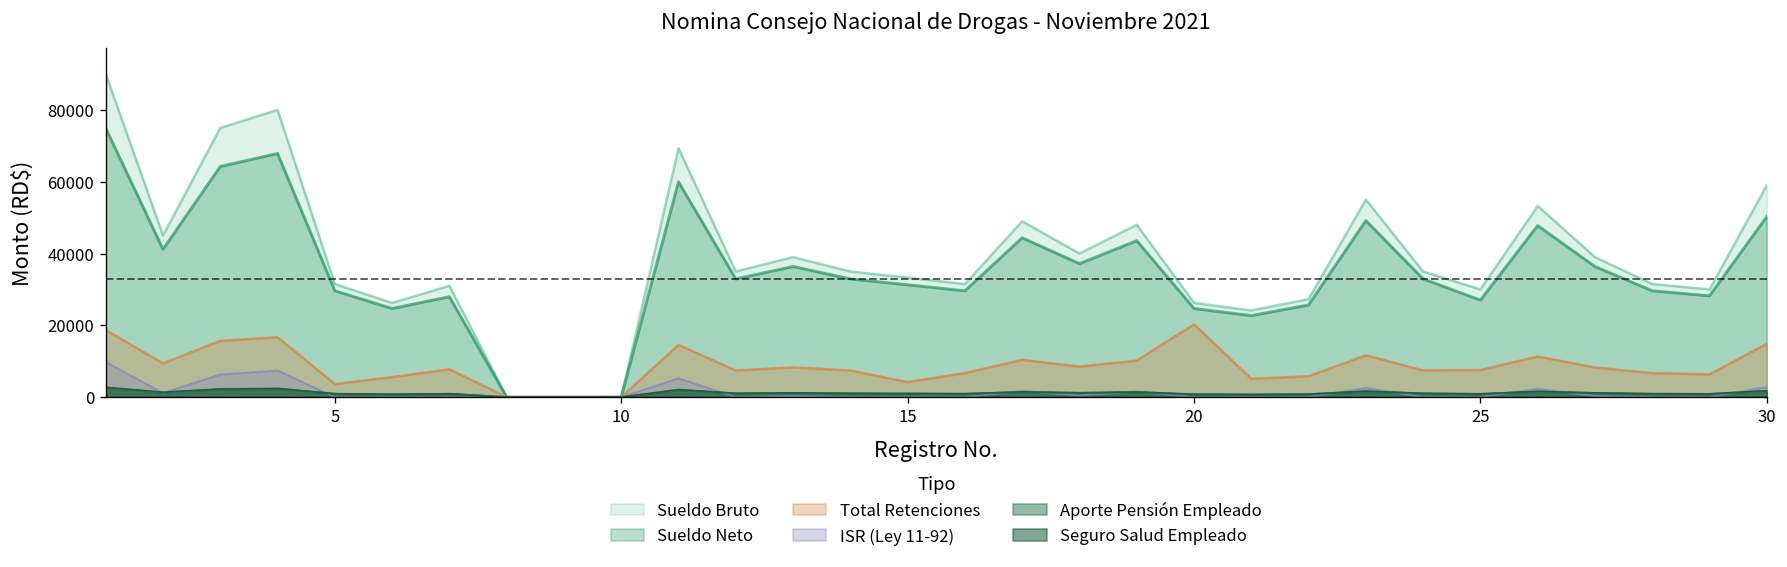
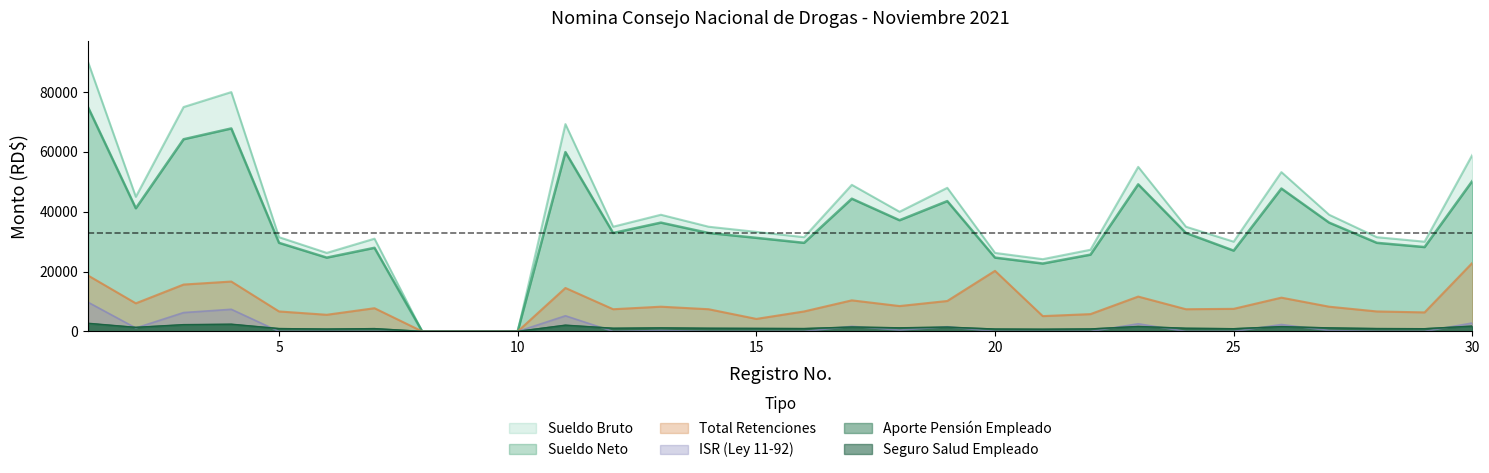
Total Retenciones, 5: 4000 -> 7000
Total Retenciones, 30: 15000 -> 23000
